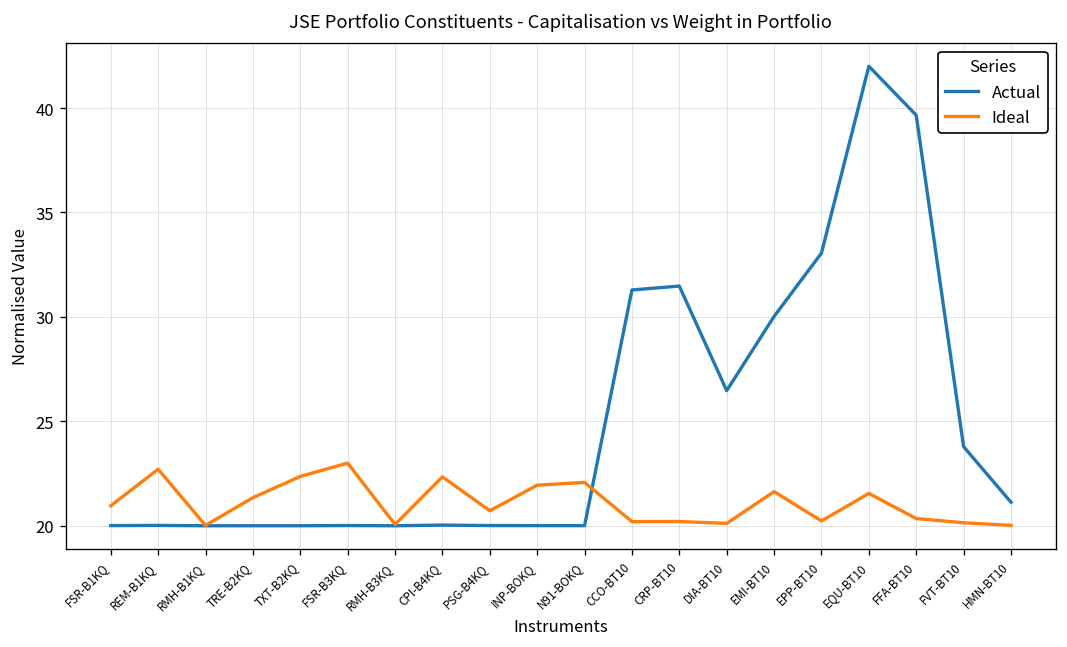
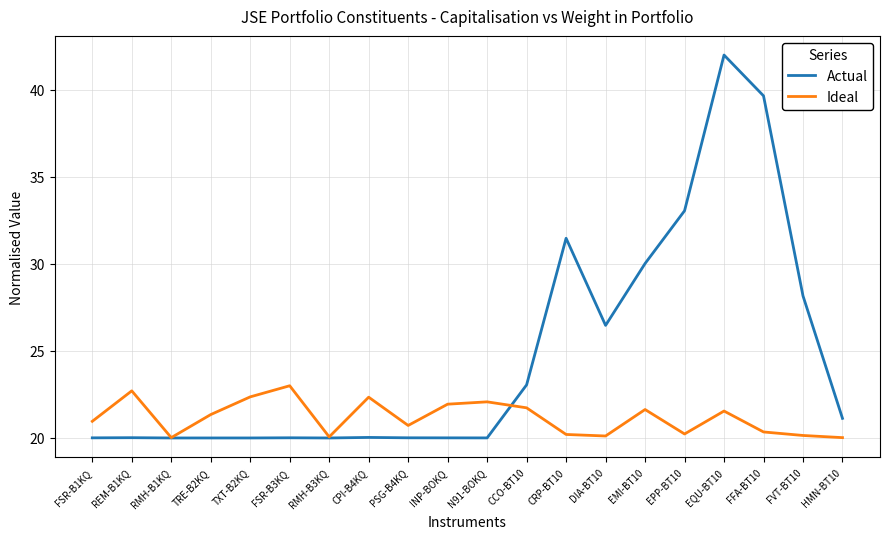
Actual, CCO-BT10: 31.3 -> 23.1
Ideal, CCO-BT10: 20.2 -> 21.7
Actual, FVT-BT10: 23.8 -> 28.2
